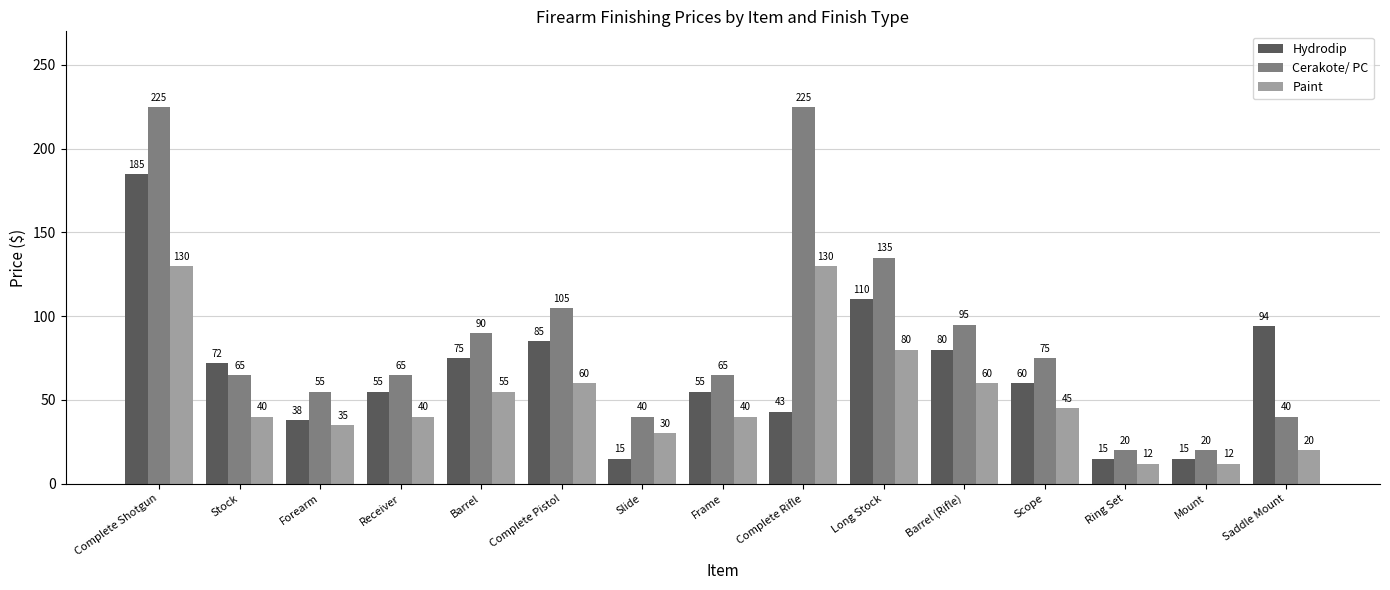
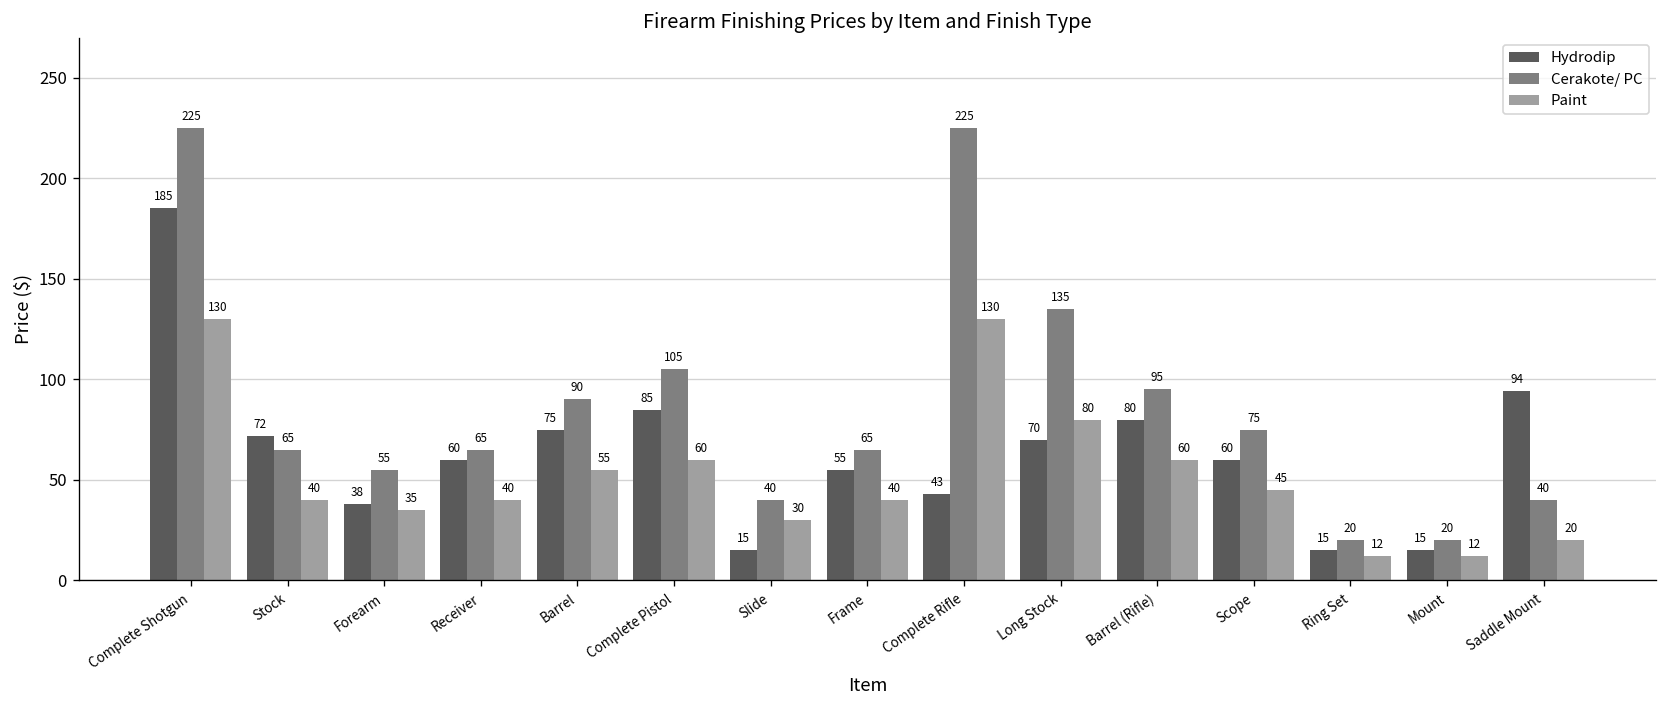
Hydrodip, Receiver: 55 -> 60
Hydrodip, Long Stock: 110 -> 70
